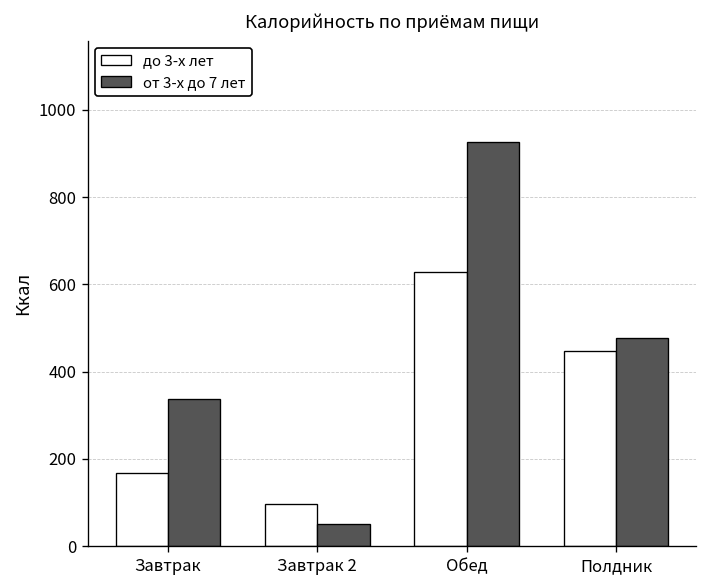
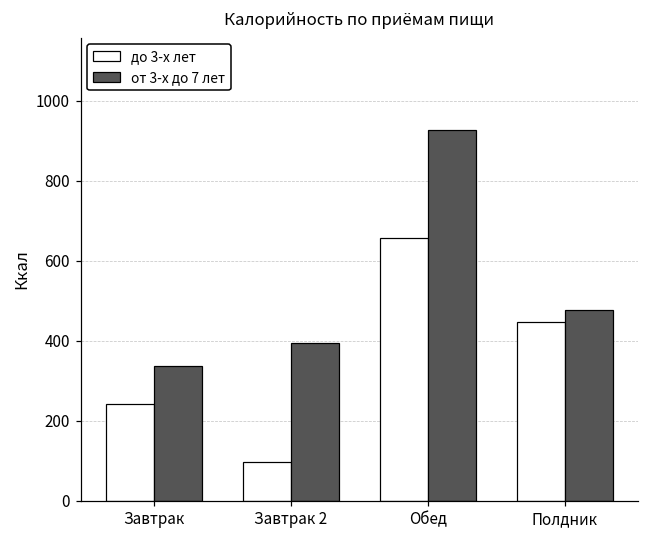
до 3-х лет, Завтрак: 170 -> 240
от 3-х до 7 лет, Завтрак 2: 50 -> 390
до 3-х лет, Обед: 630 -> 660
